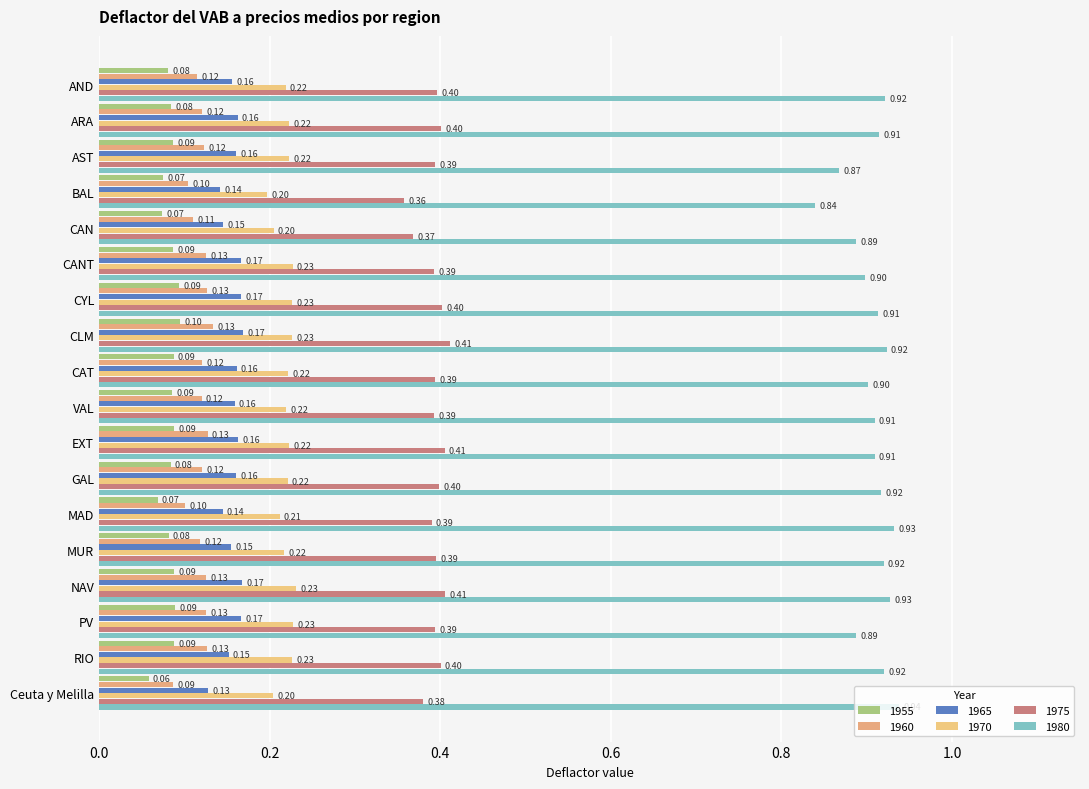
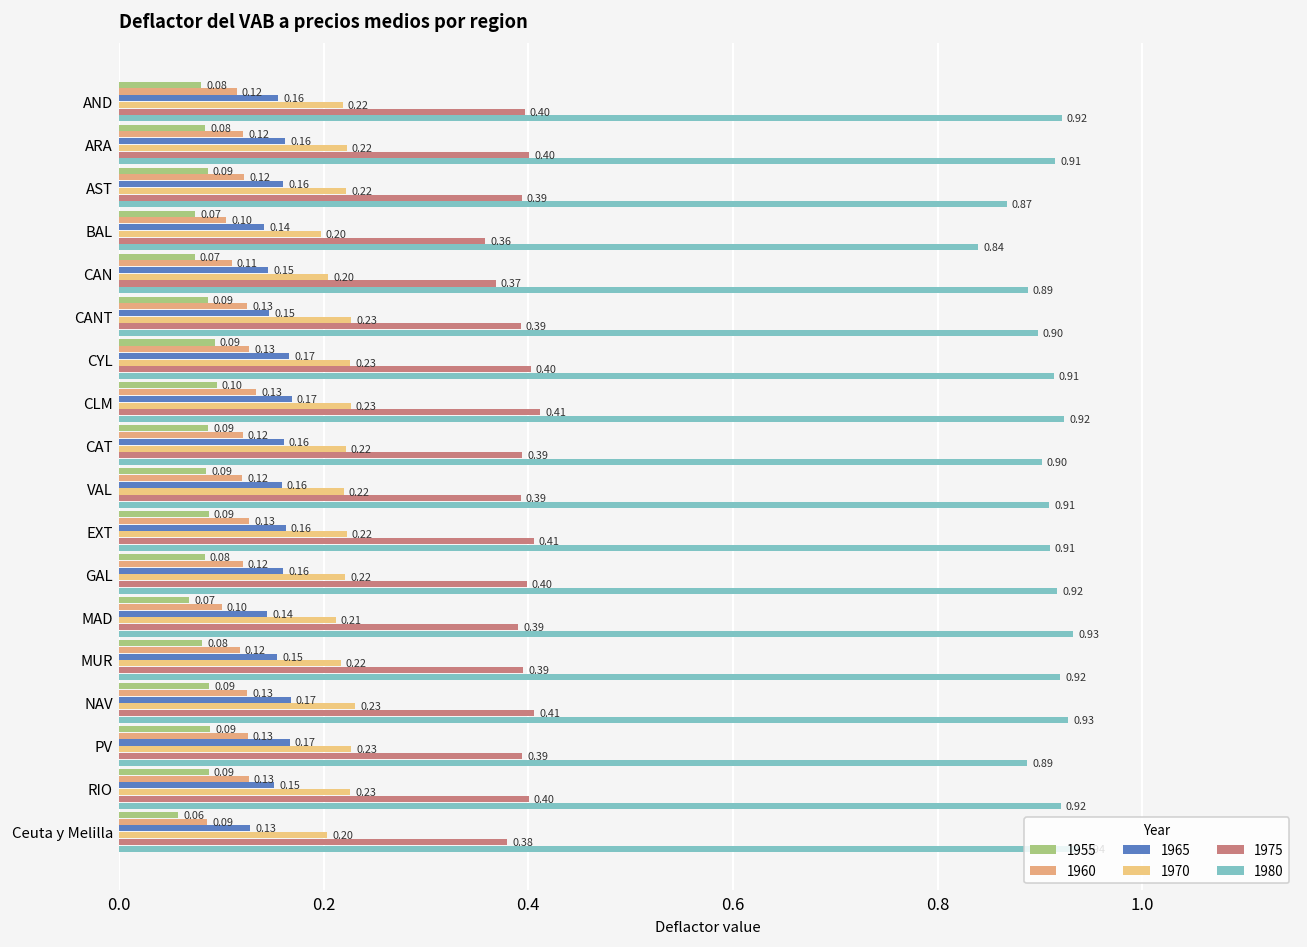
1965, CANT: 0.17 -> 0.15
